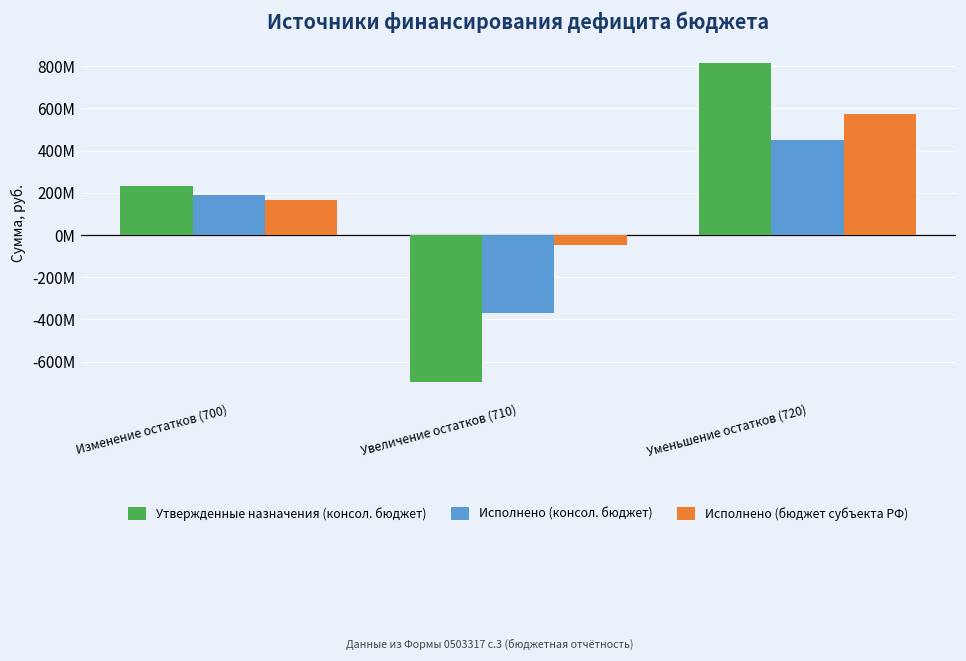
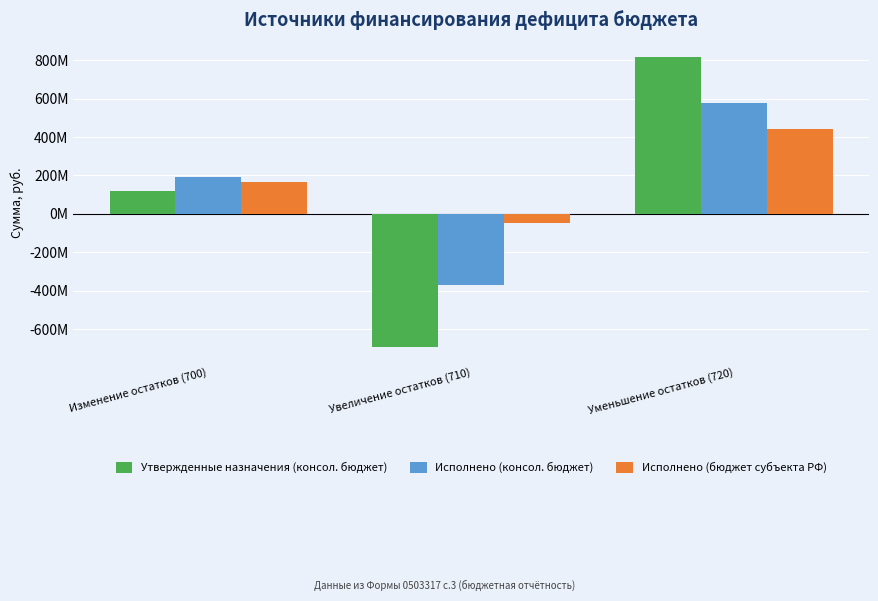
Утвержденные назначения (консол. бюджет), Изменение остатков (700): 230000000 -> 120000000
Исполнено (консол. бюджет), Уменьшение остатков (720): 450000000 -> 580000000
Исполнено (бюджет субъекта РФ), Уменьшение остатков (720): 570000000 -> 440000000
